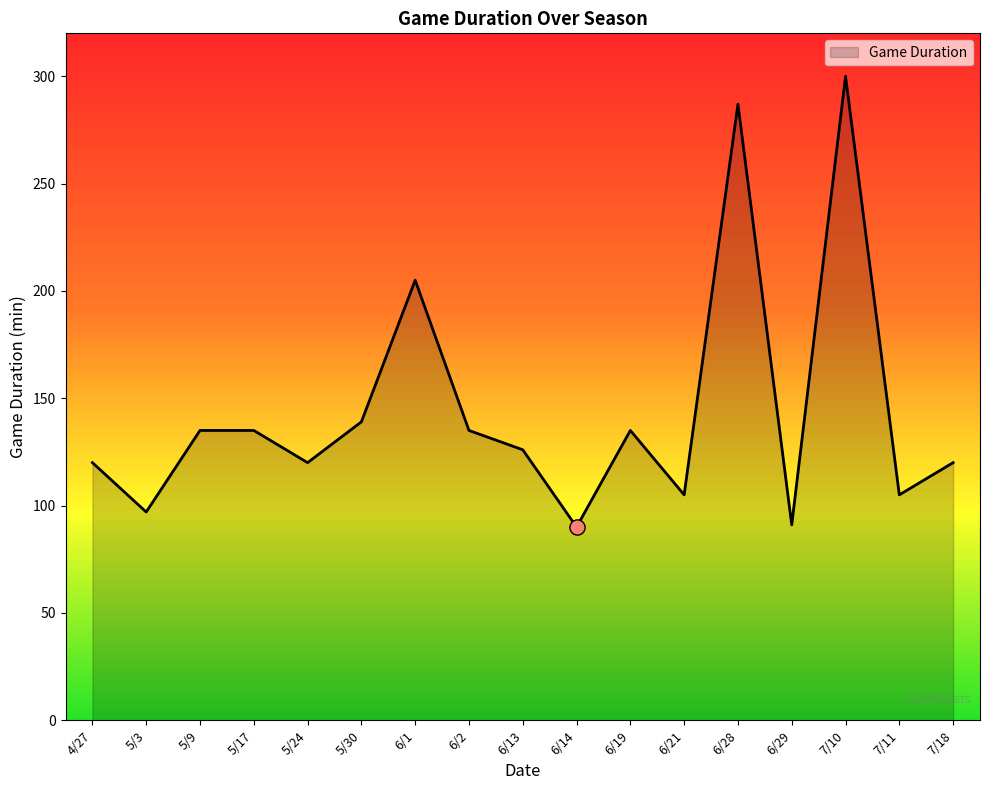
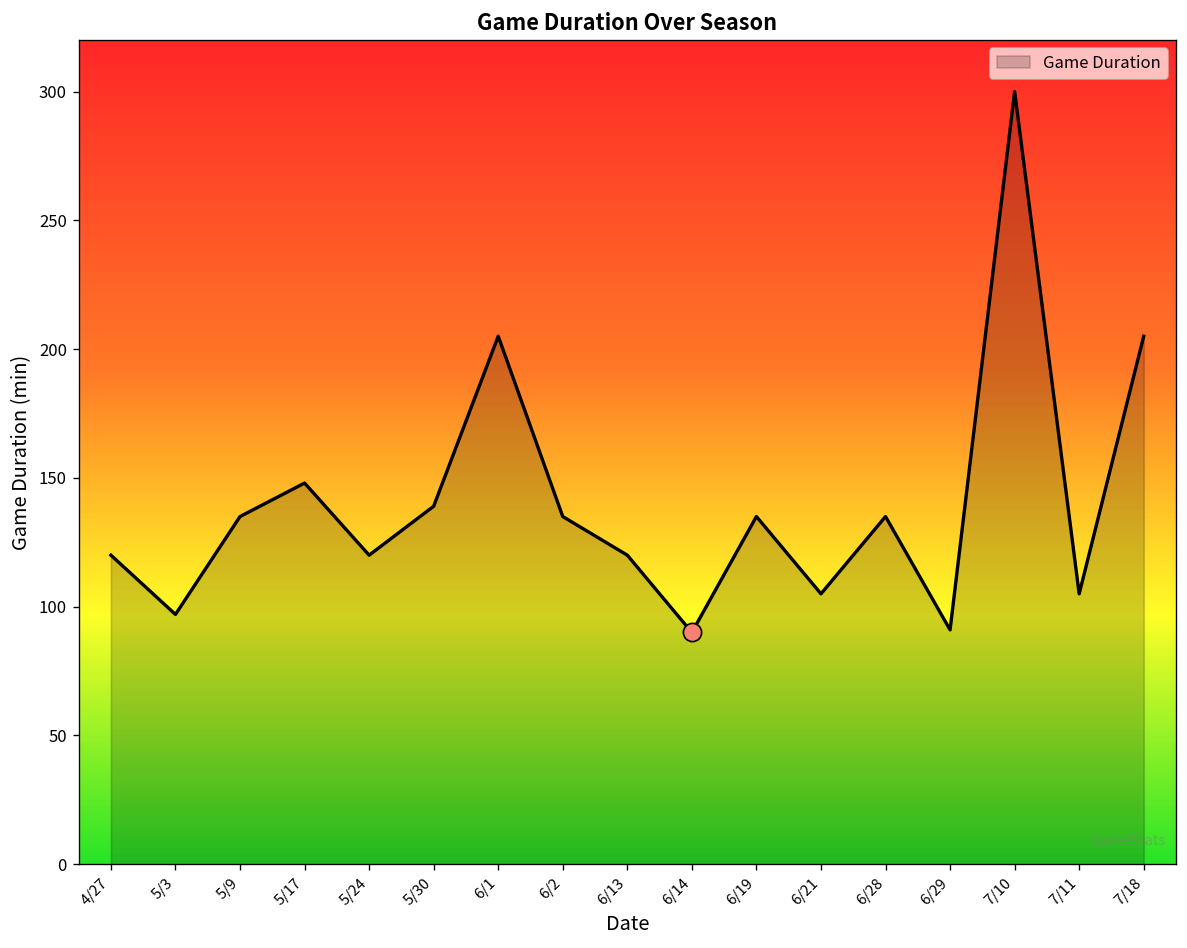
Game Duration, 5/17: 135 -> 148
Game Duration, 6/13: 126 -> 120
Game Duration, 6/28: 287 -> 135
Game Duration, 7/18: 120 -> 205
